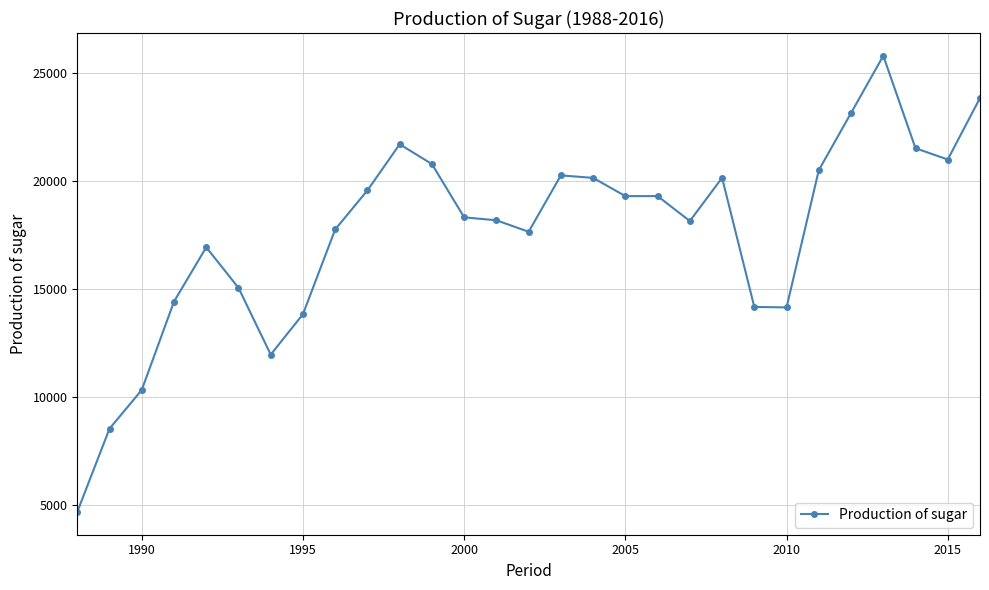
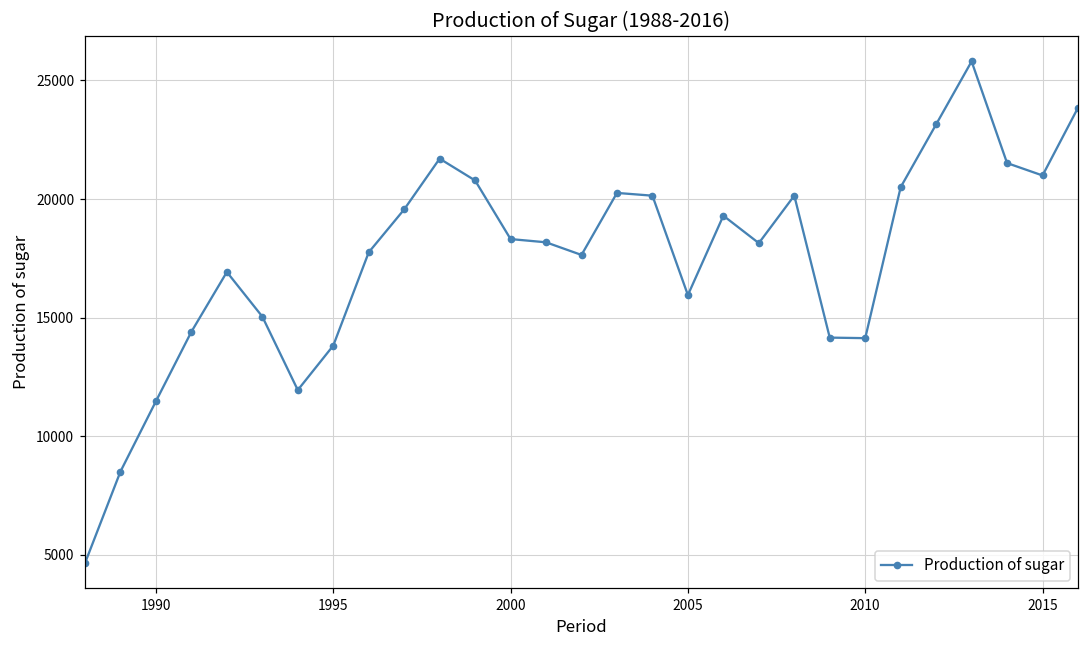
1990: 10300 -> 11500
2005: 19300 -> 16000
